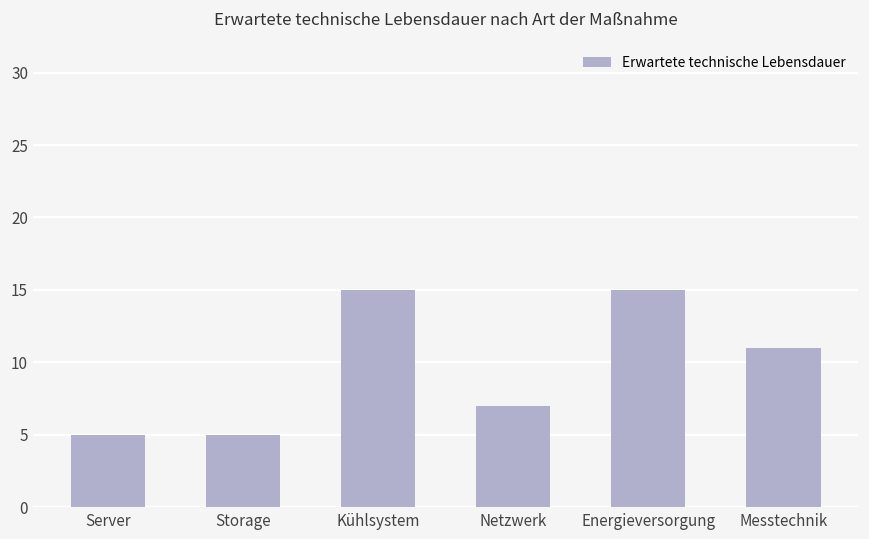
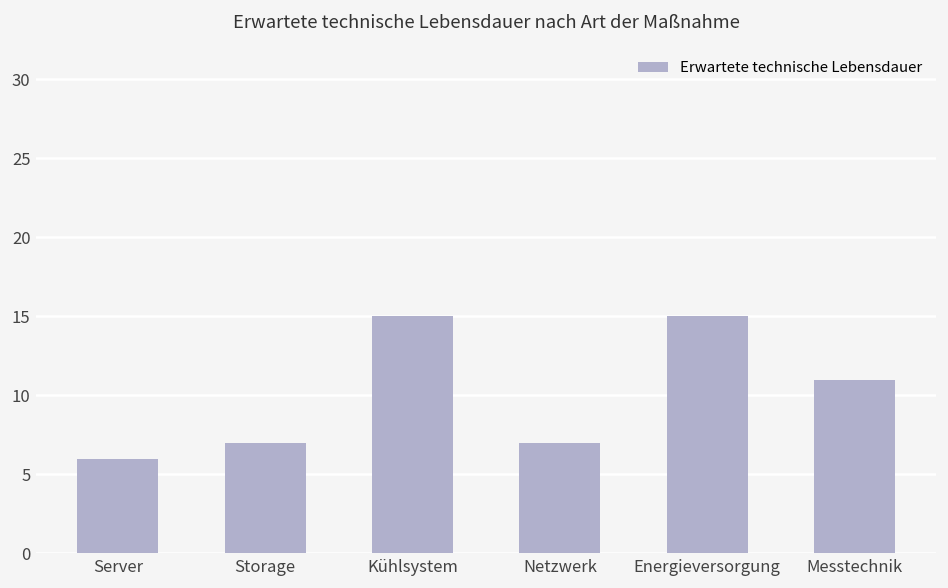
Server: 5 -> 6
Storage: 5 -> 7
